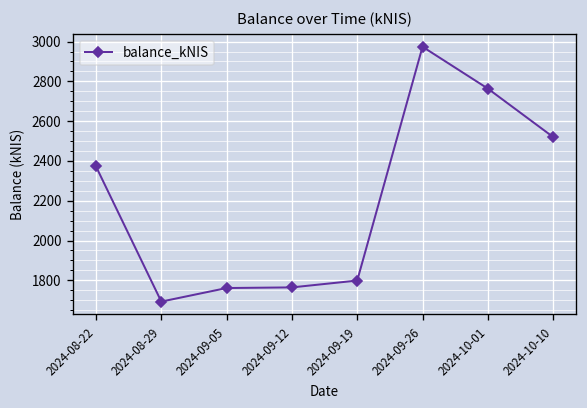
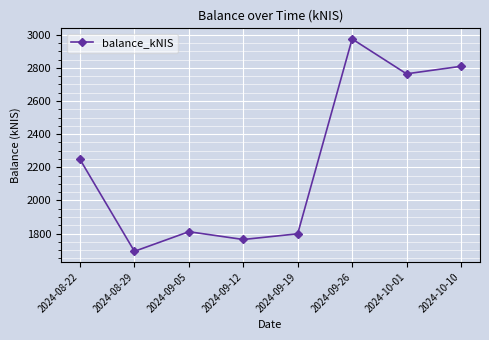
2024-08-22: 2370 -> 2250
2024-09-05: 1760 -> 1810
2024-10-10: 2520 -> 2810
